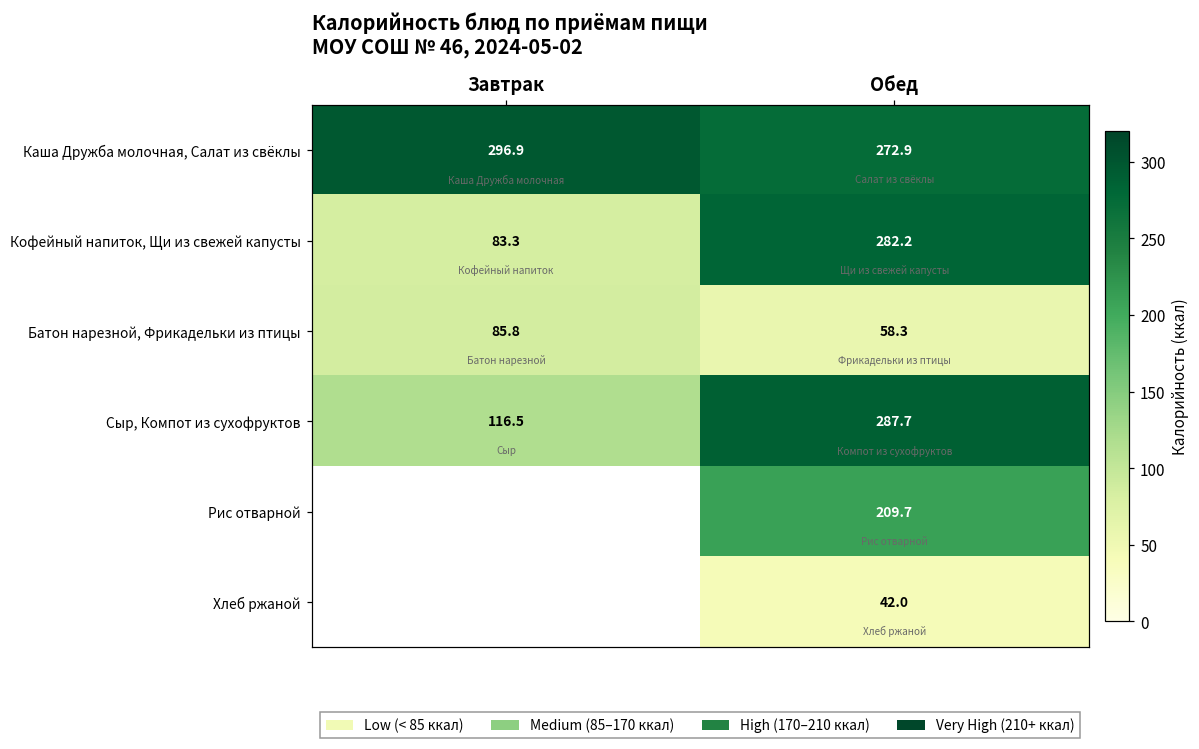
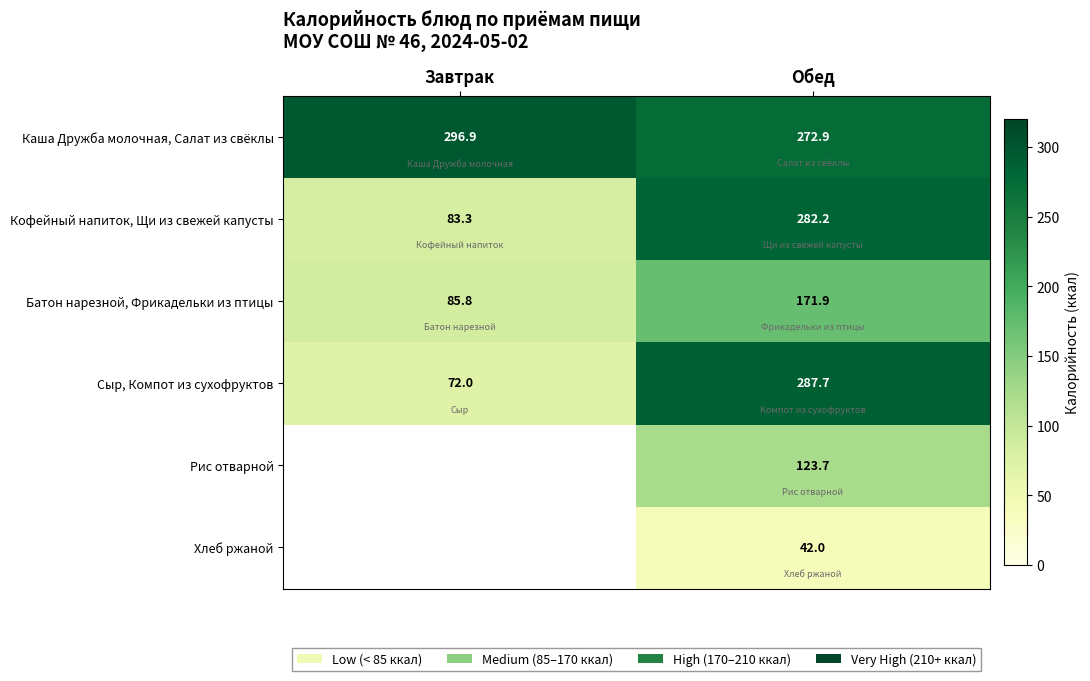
Батон нарезной, Фрикадельки из птицы, Обед: 58.3 -> 171.9
Сыр, Компот из сухофруктов, Завтрак: 116.5 -> 72.0
Рис отварной, Обед: 209.7 -> 123.7
